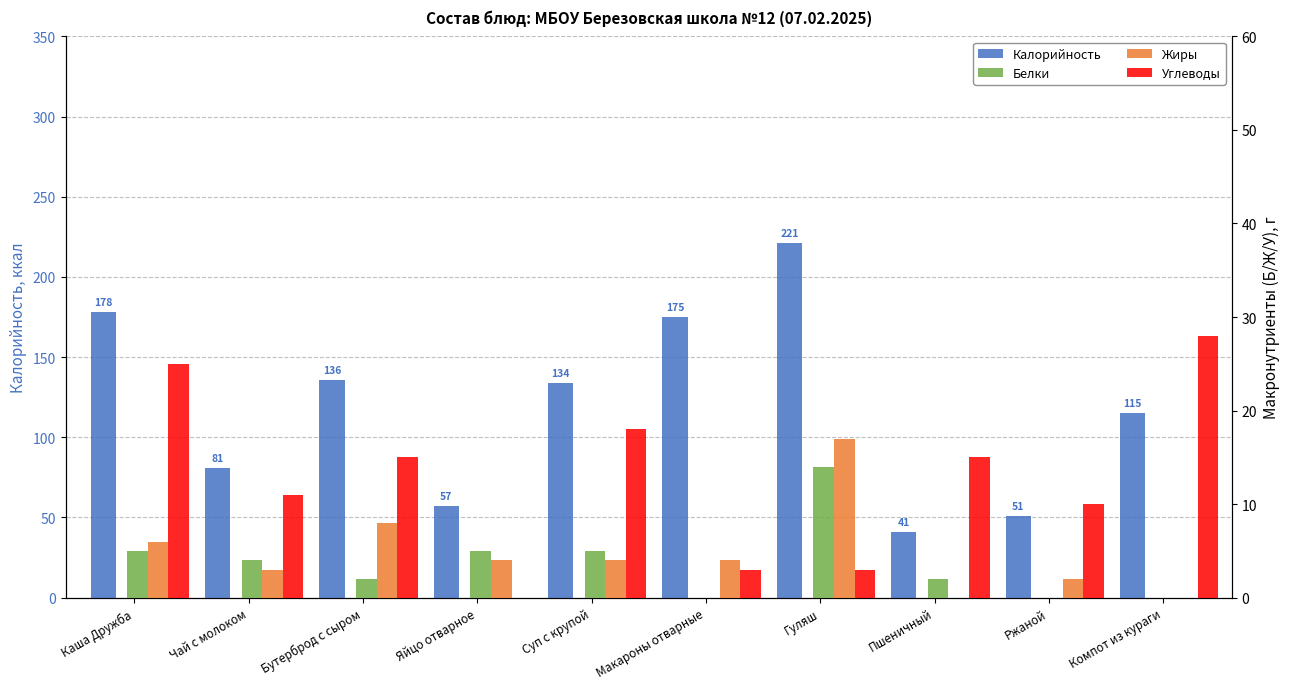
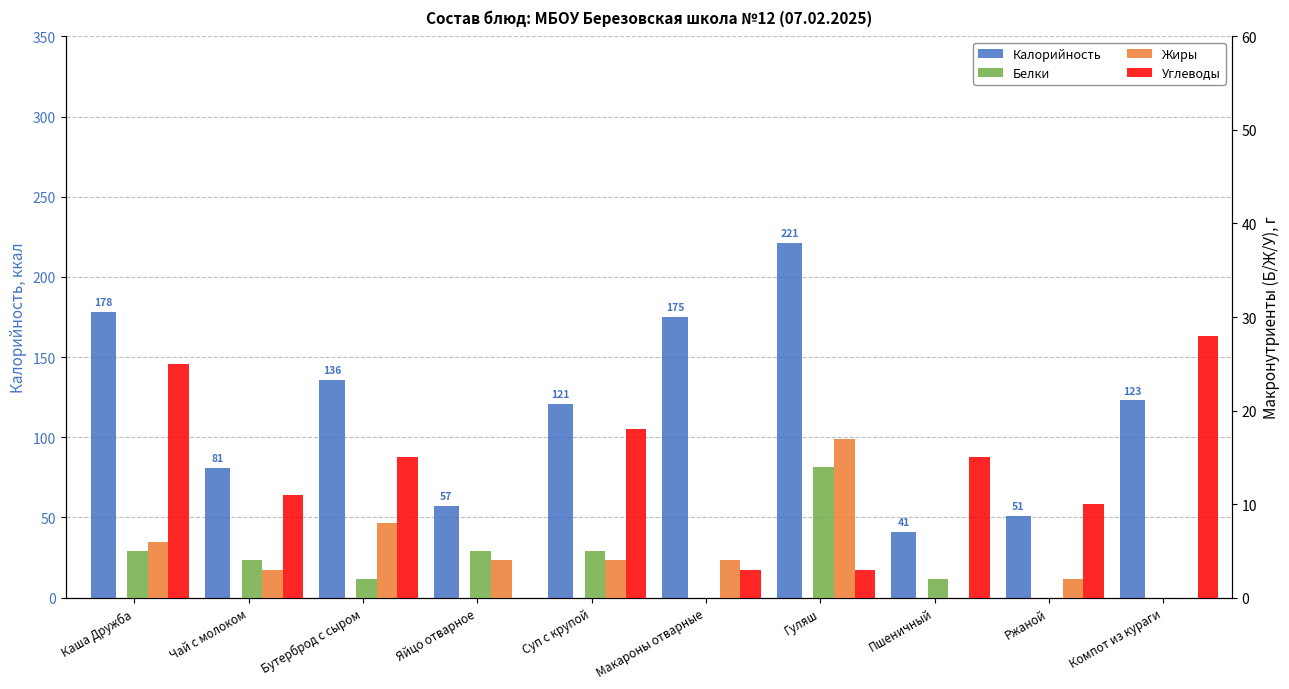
Калорийность, Суп с крупой: 134 -> 121
Калорийность, Компот из кураги: 115 -> 123
